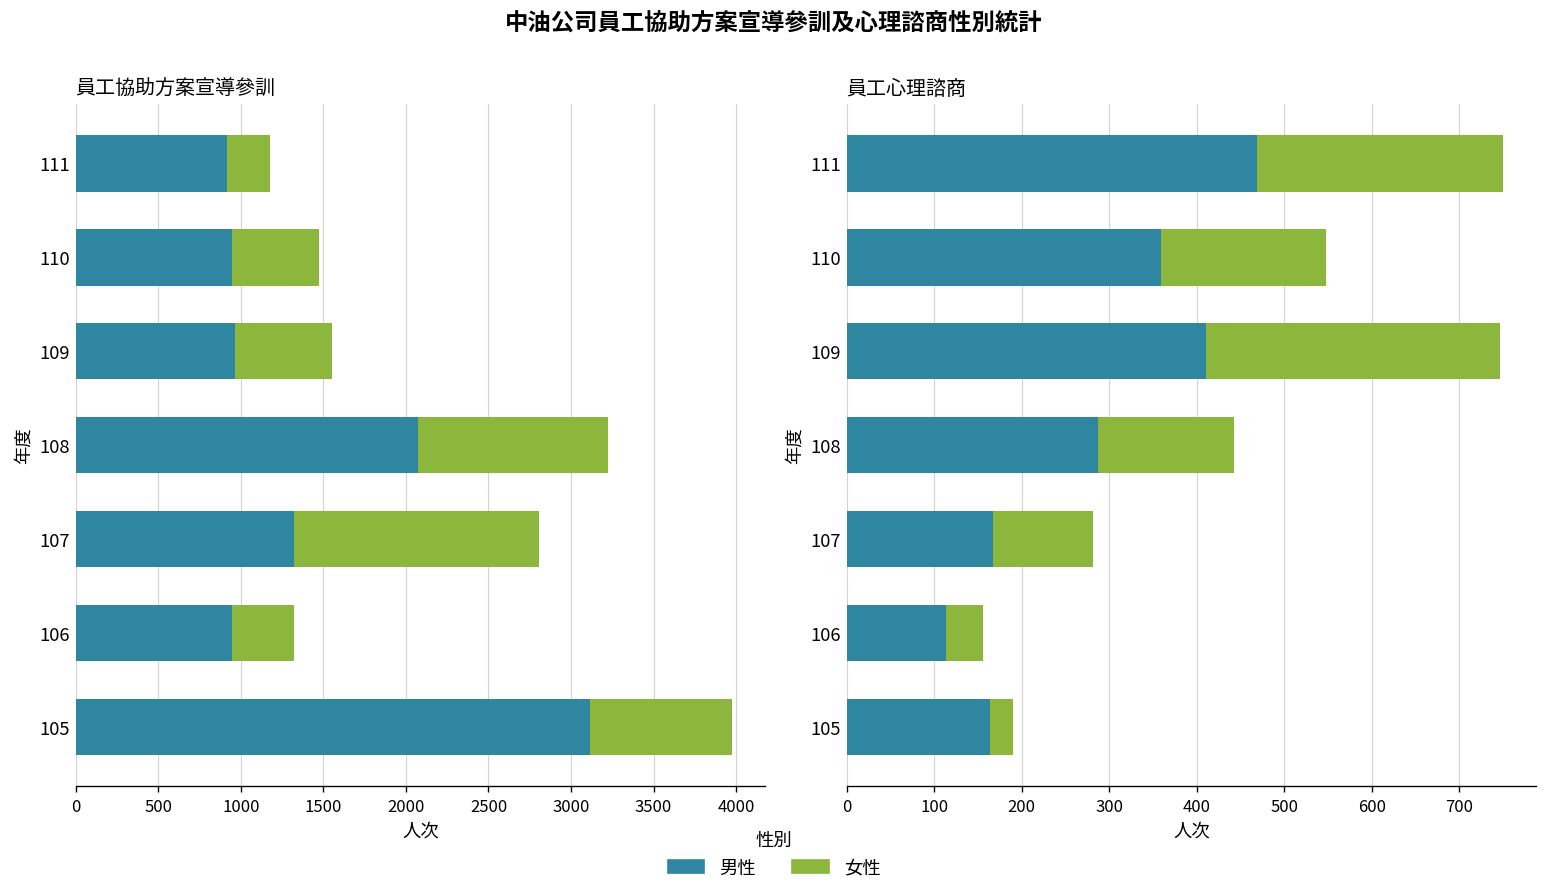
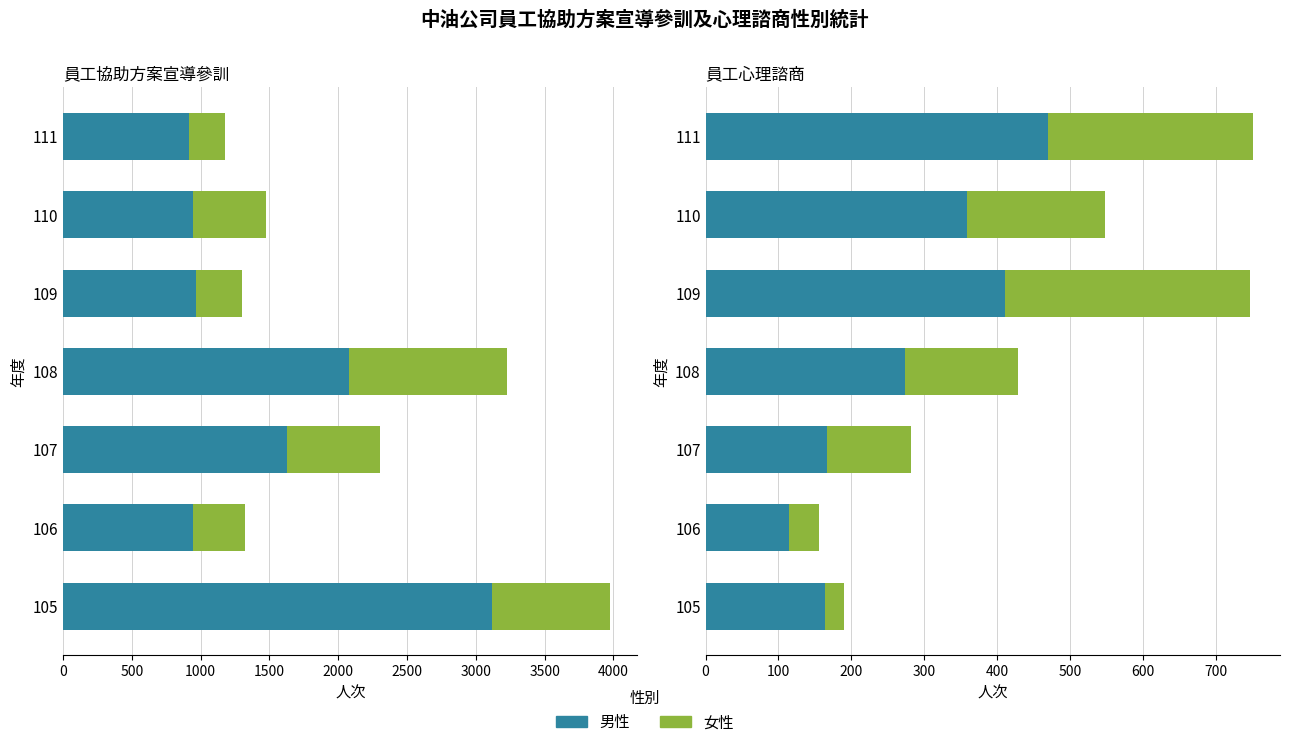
員工協助方案宣導參訓, 女性, 109: 590 -> 340
員工協助方案宣導參訓, 男性, 107: 1320 -> 1630
員工協助方案宣導參訓, 女性, 107: 1490 -> 670
員工心理諮商, 男性, 108: 290 -> 270
